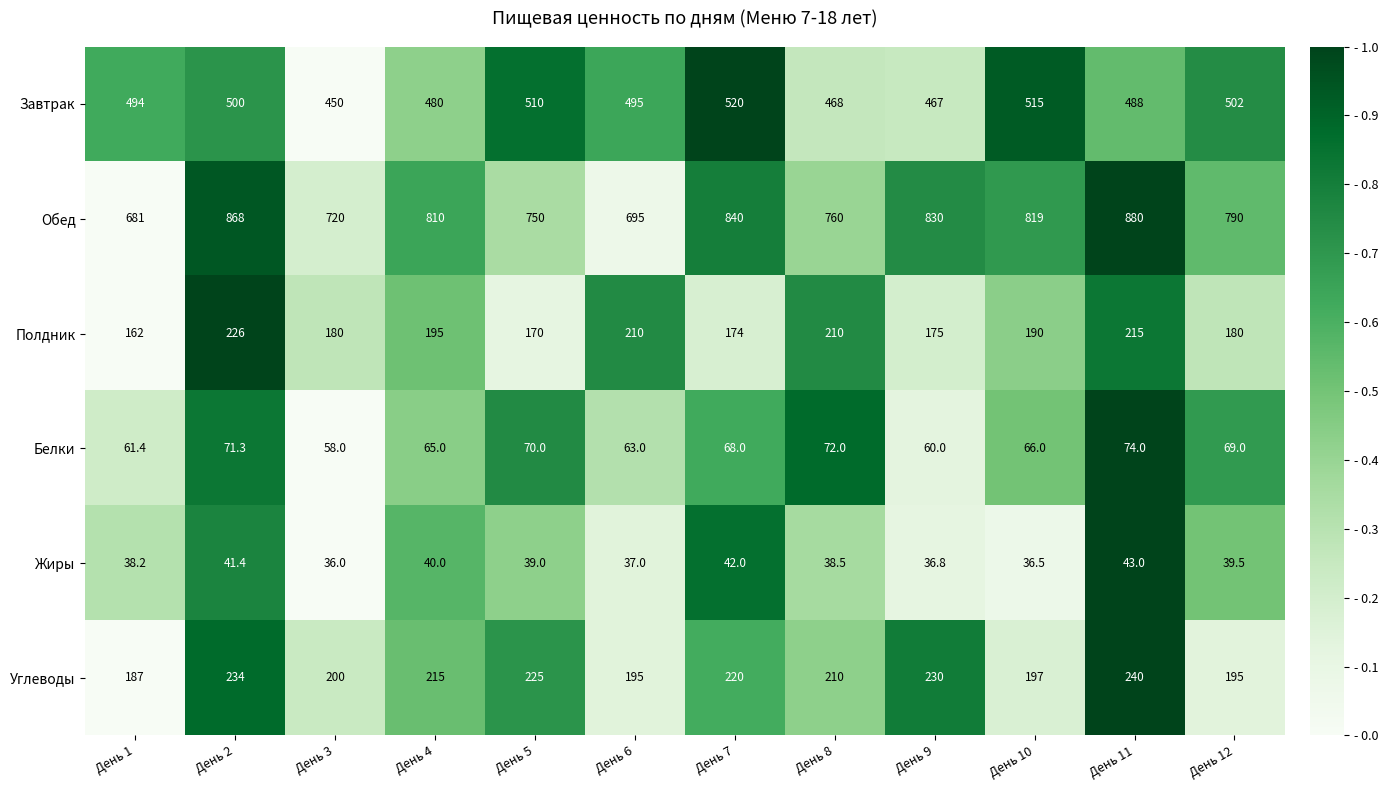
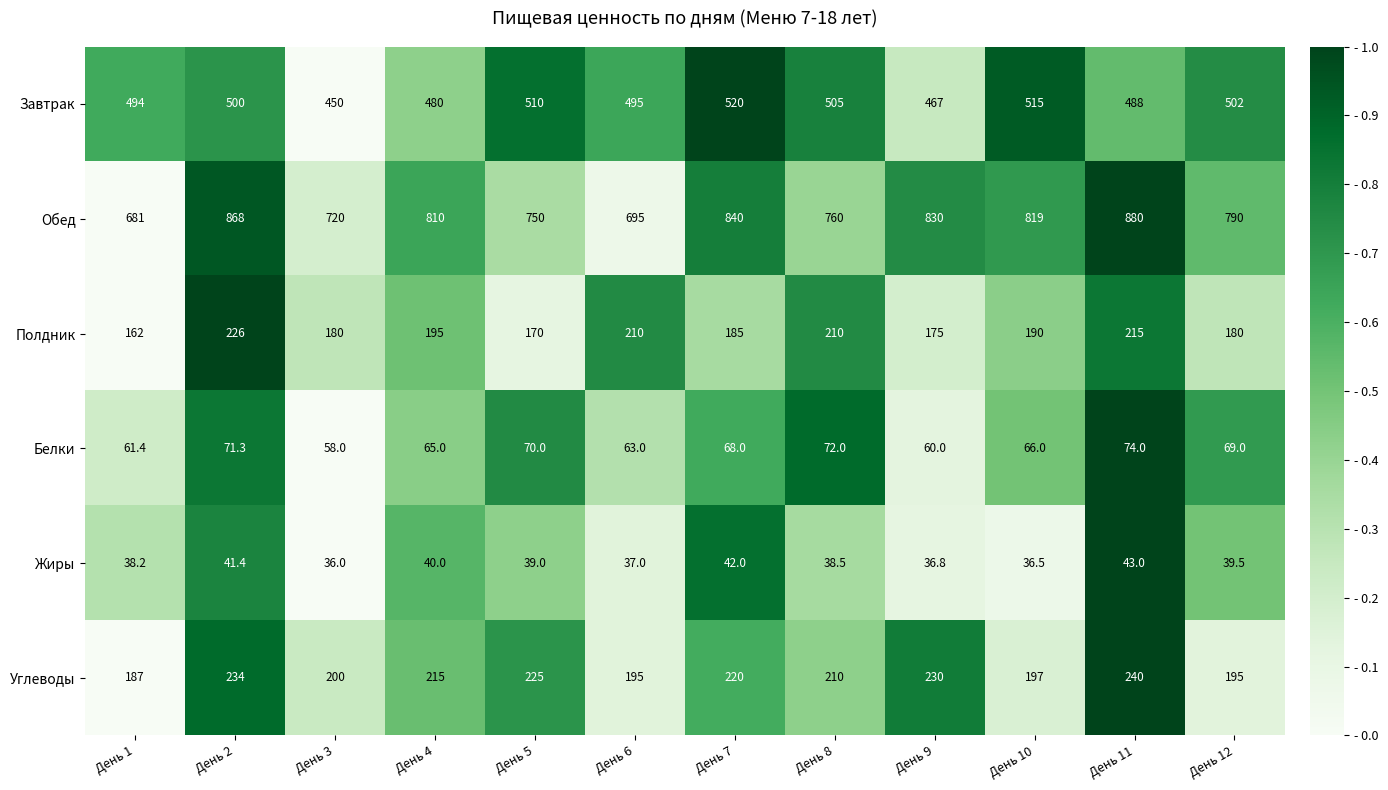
Завтрак, День 8: 468 -> 505
Полдник, День 7: 174 -> 185
